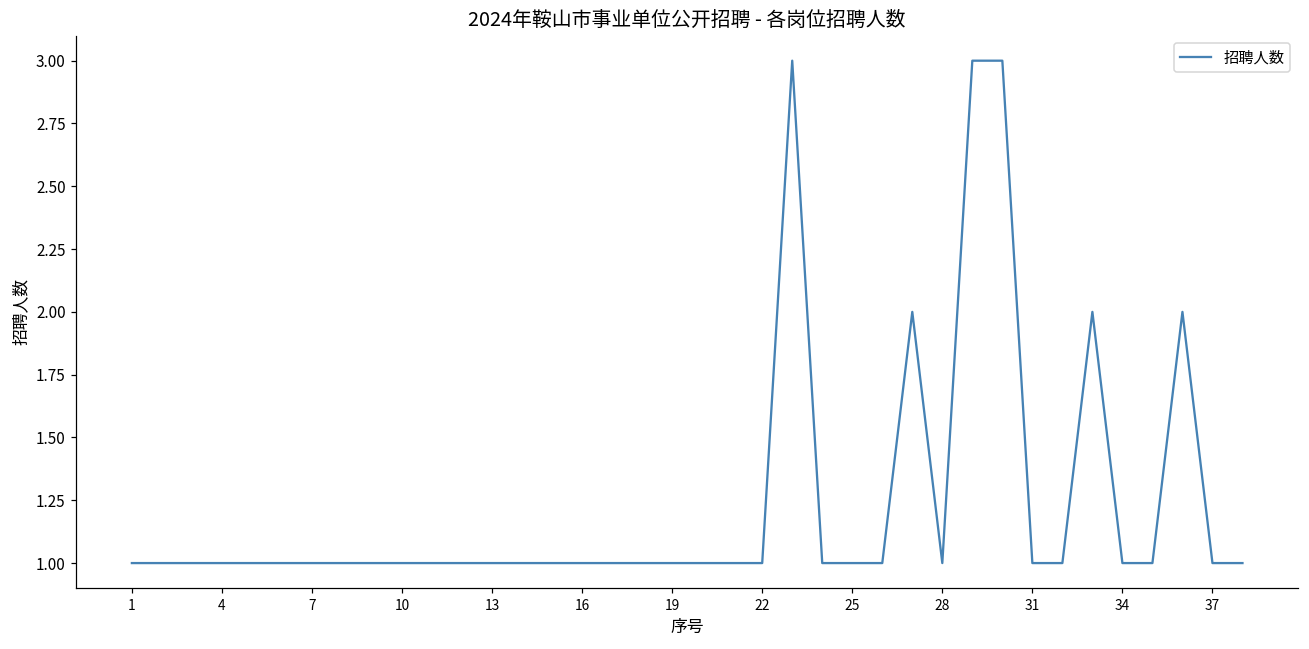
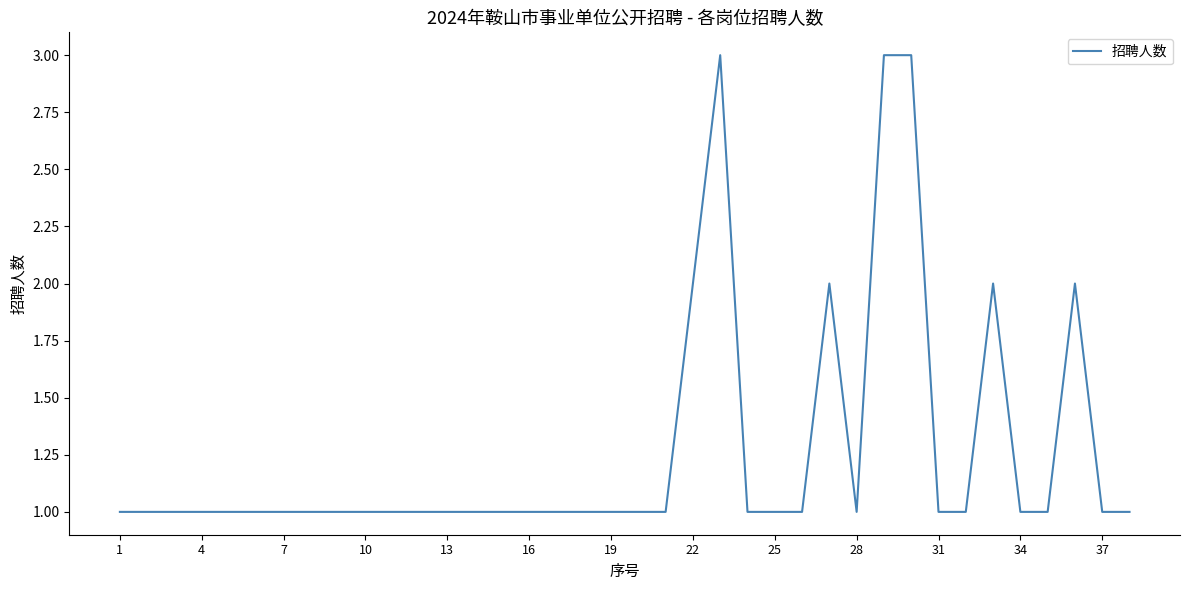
22: 1 -> 2
